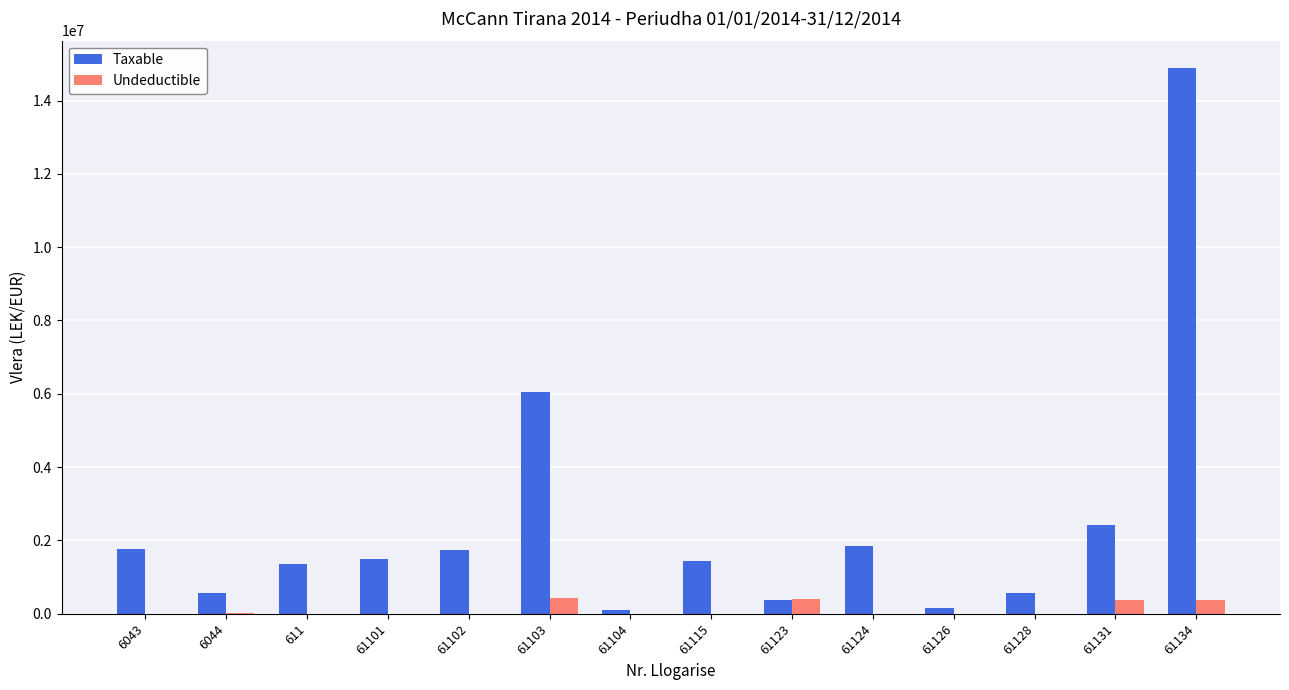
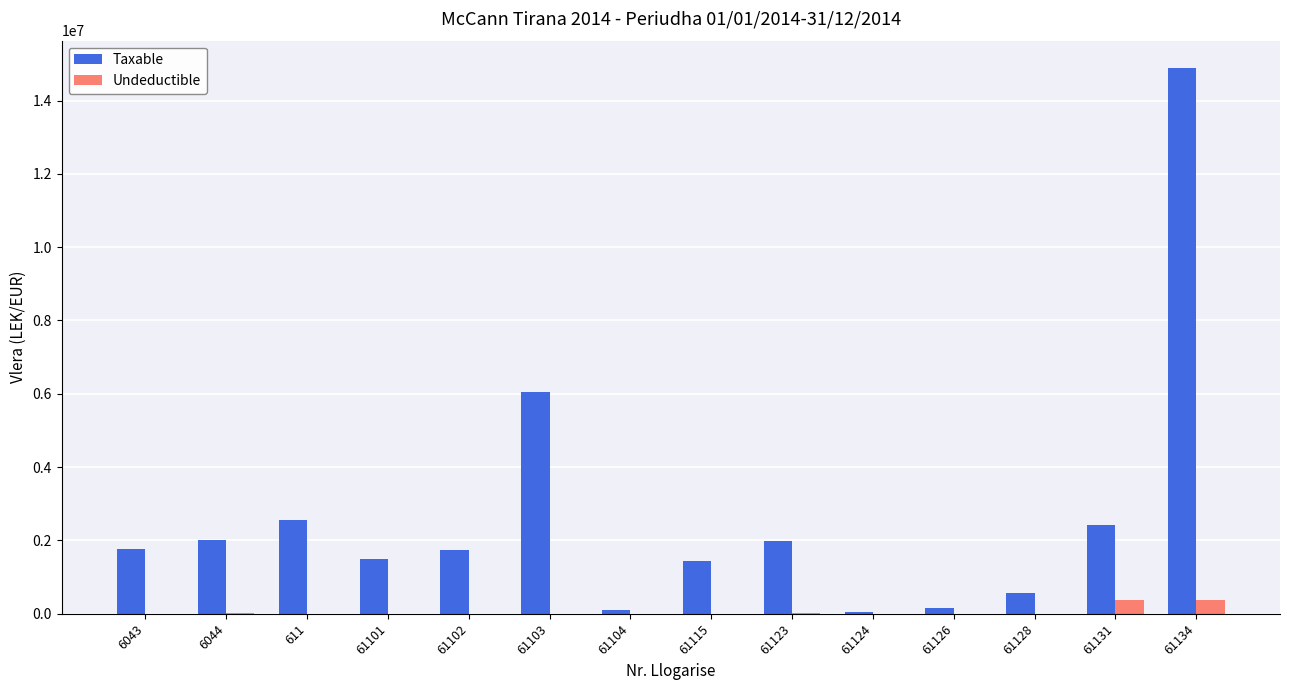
Taxable, 6044: 600000 -> 2000000
Taxable, 611: 1400000 -> 2600000
Undeductible, 61103: 400000 -> 0
Taxable, 61123: 400000 -> 2000000
Undeductible, 61123: 400000 -> 0
Taxable, 61124: 1900000 -> 100000
